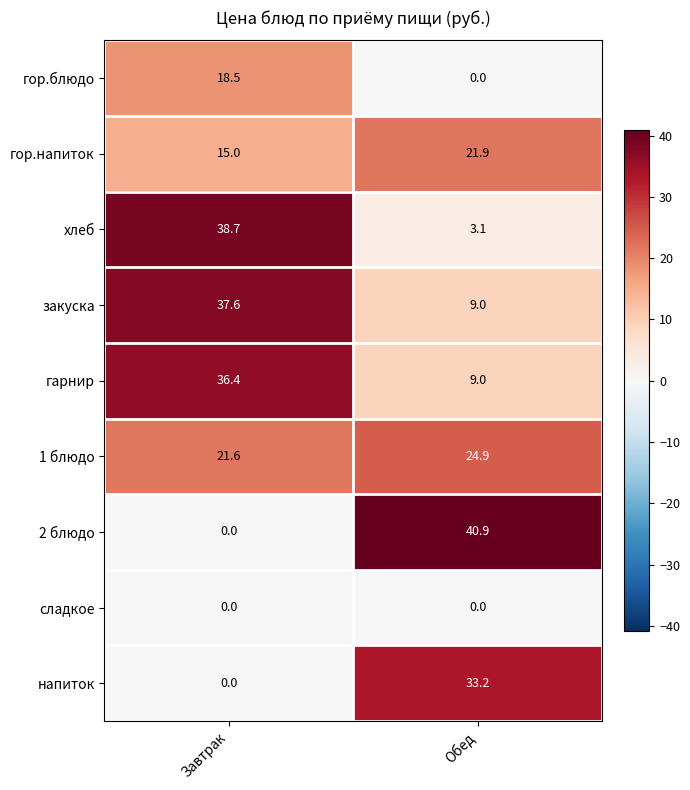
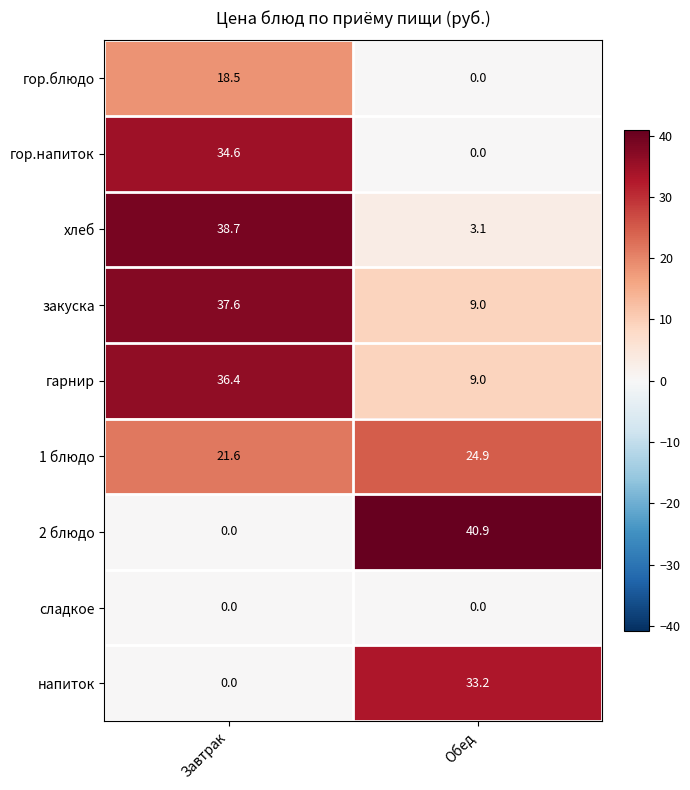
гор.напиток, Завтрак: 15.0 -> 34.6
гор.напиток, Обед: 21.9 -> 0.0
